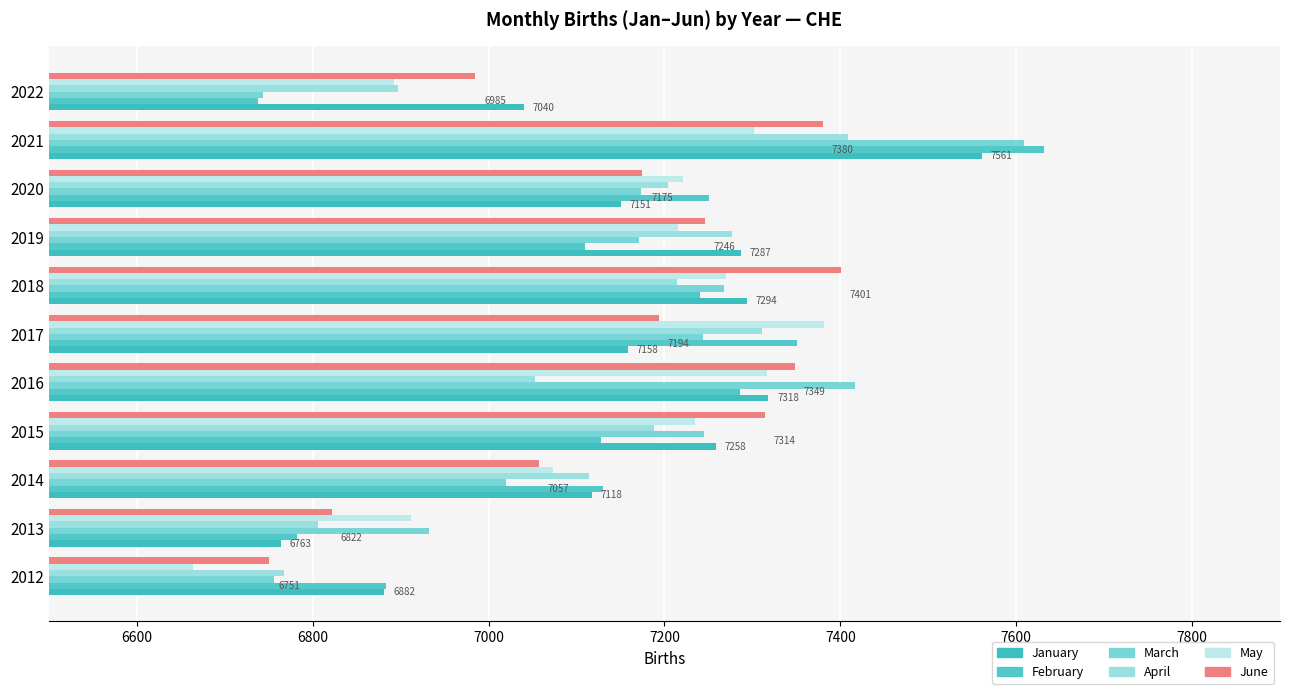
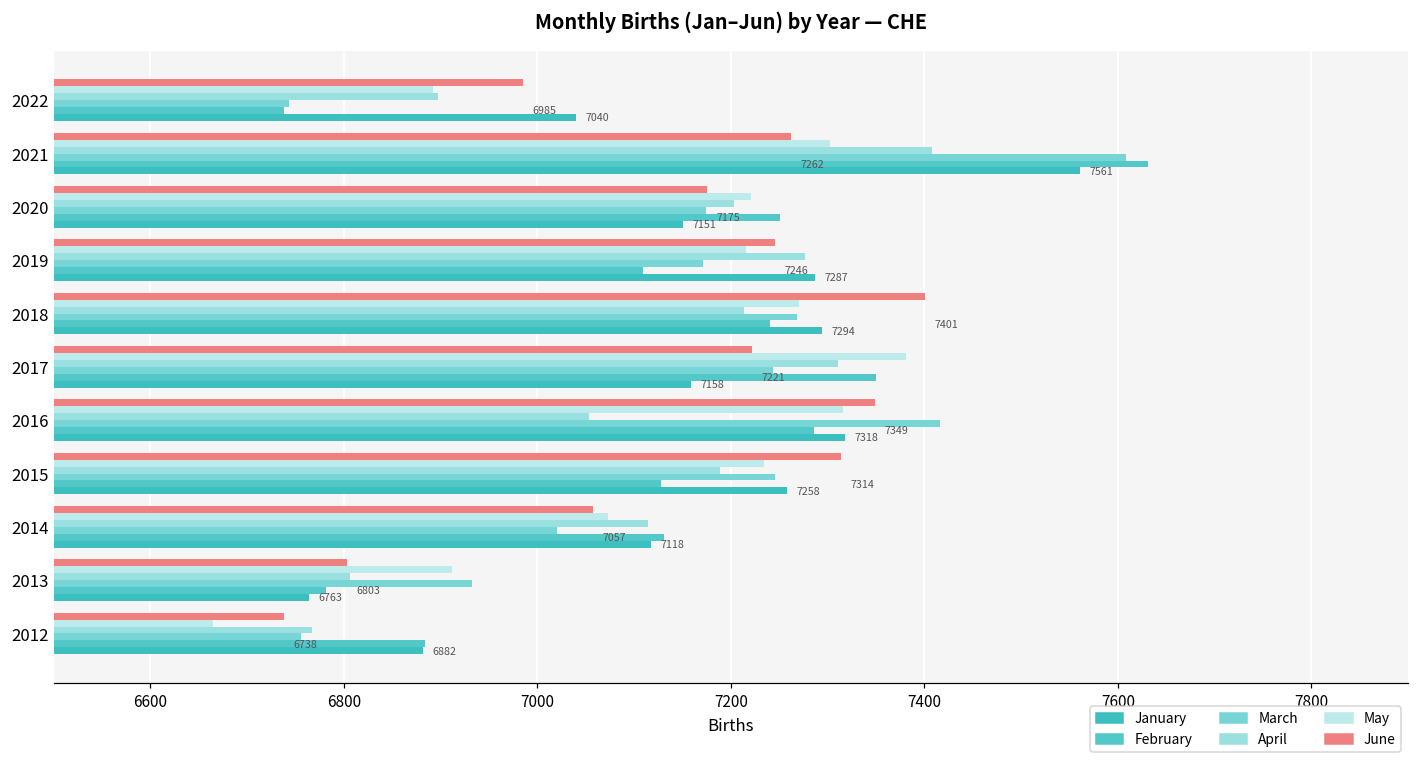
June, 2021: 7380 -> 7262
June, 2017: 7194 -> 7221
June, 2013: 6822 -> 6803
June, 2012: 6751 -> 6738
